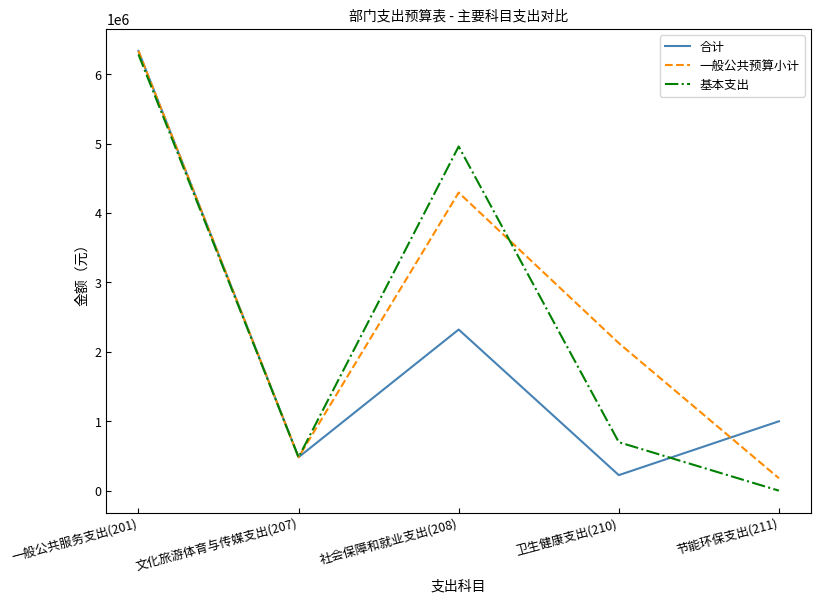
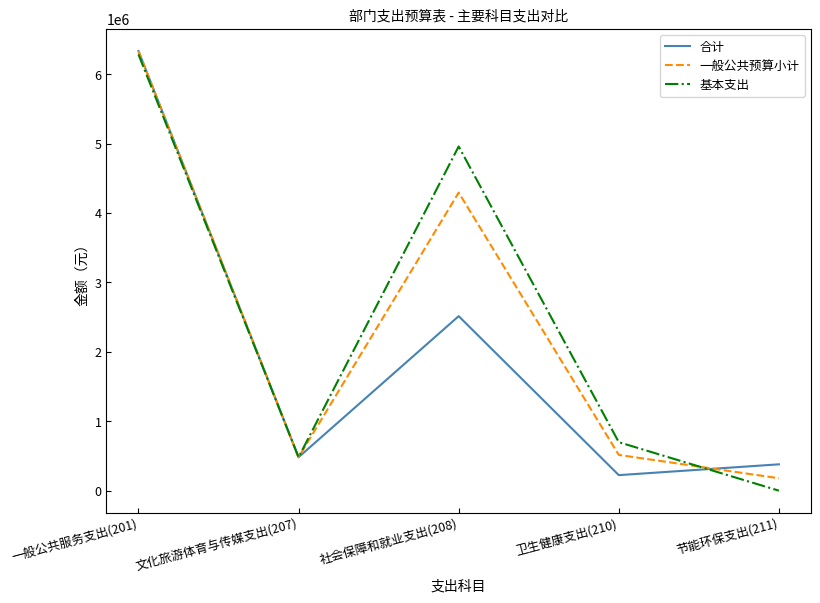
合计, 社会保障和就业支出(208): 2300000 -> 2500000
一般公共预算小计, 卫生健康支出(210): 2100000 -> 500000
合计, 节能环保支出(211): 1000000 -> 400000
